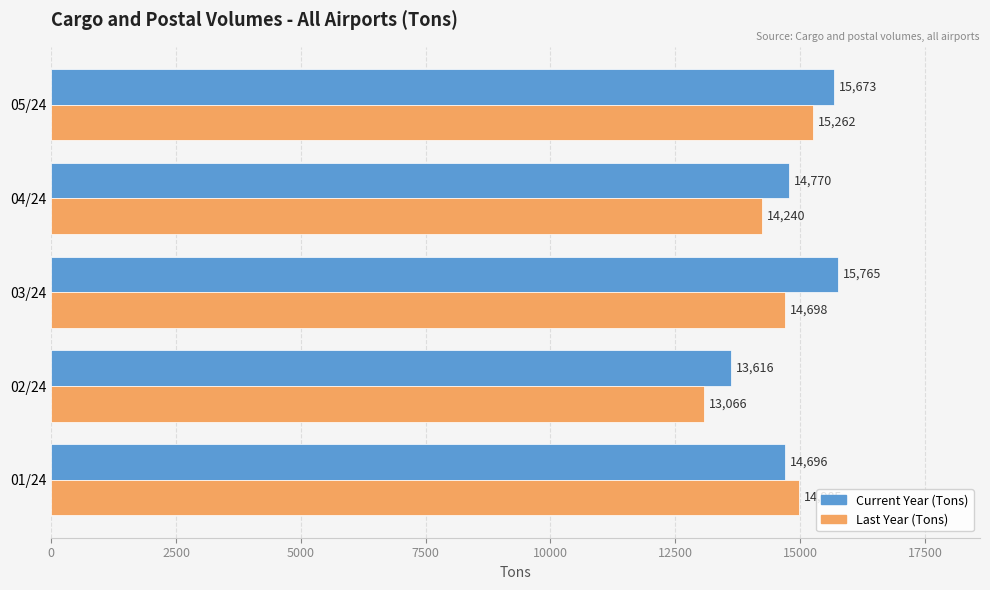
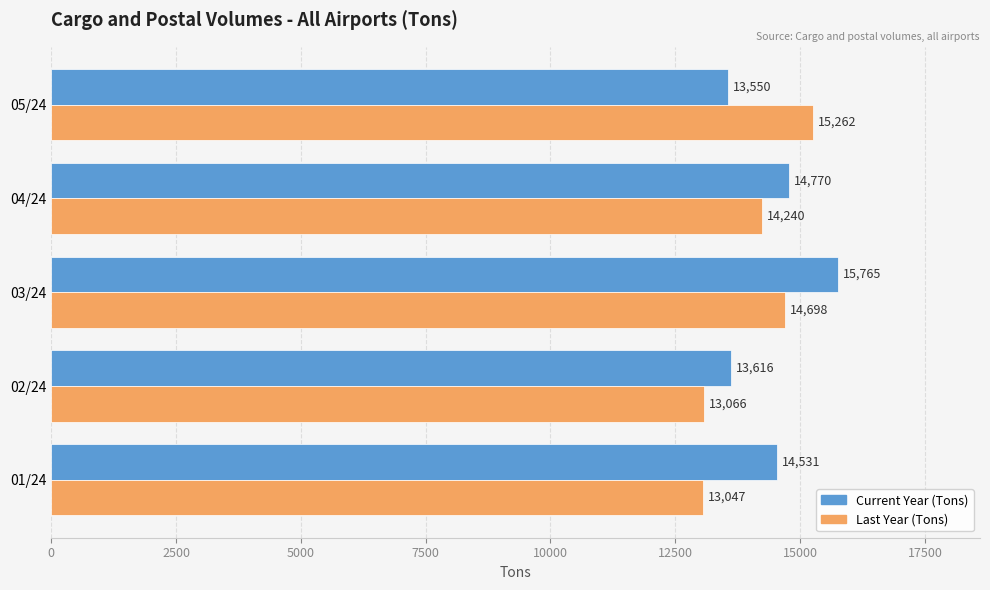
Current Year (Tons), 05/24: 15,673 -> 13,550
Current Year (Tons), 01/24: 14,696 -> 14,531
Last Year (Tons), 01/24: 15000 -> 13000
